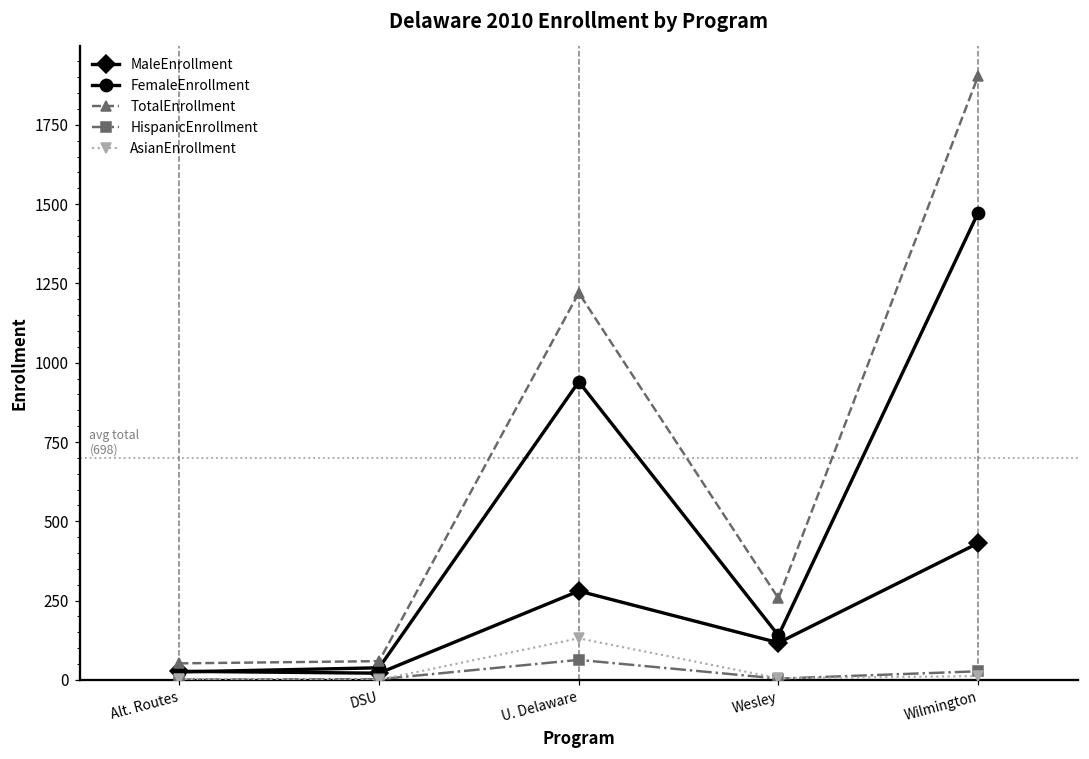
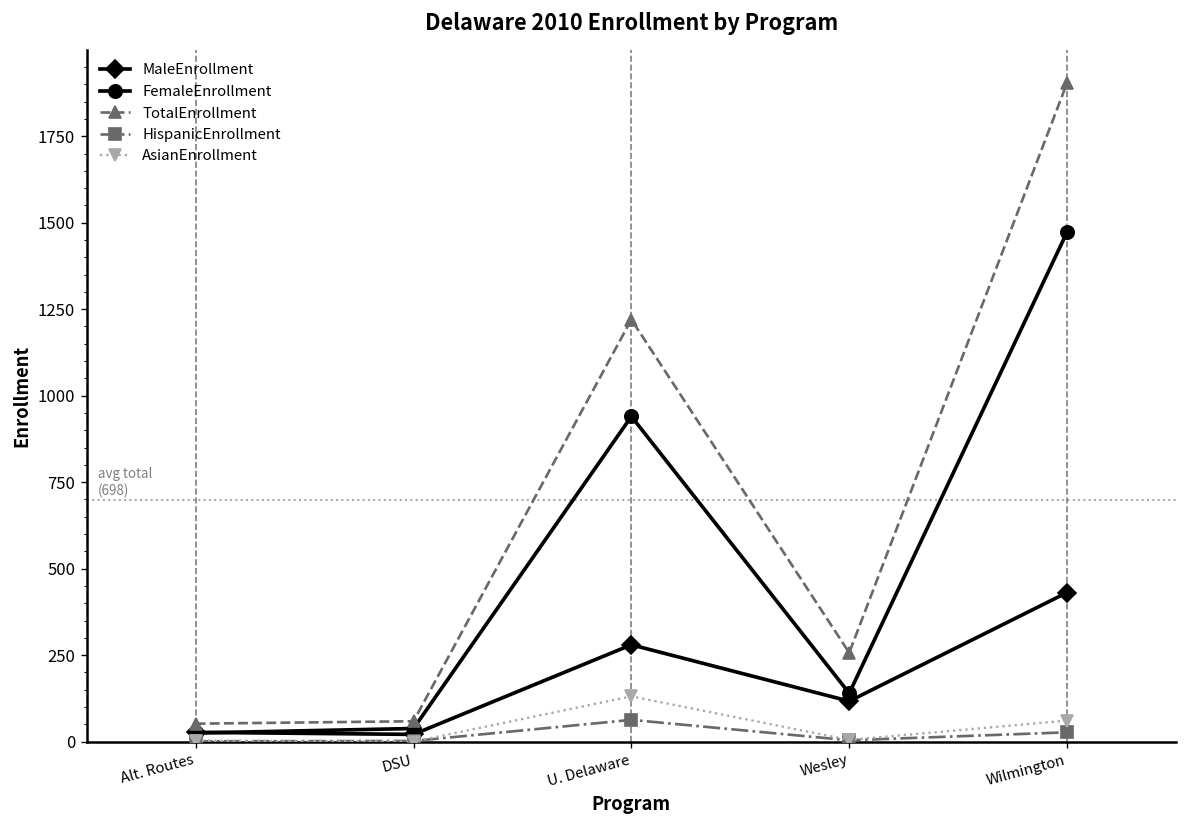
AsianEnrollment, Wilmington: 10 -> 60
